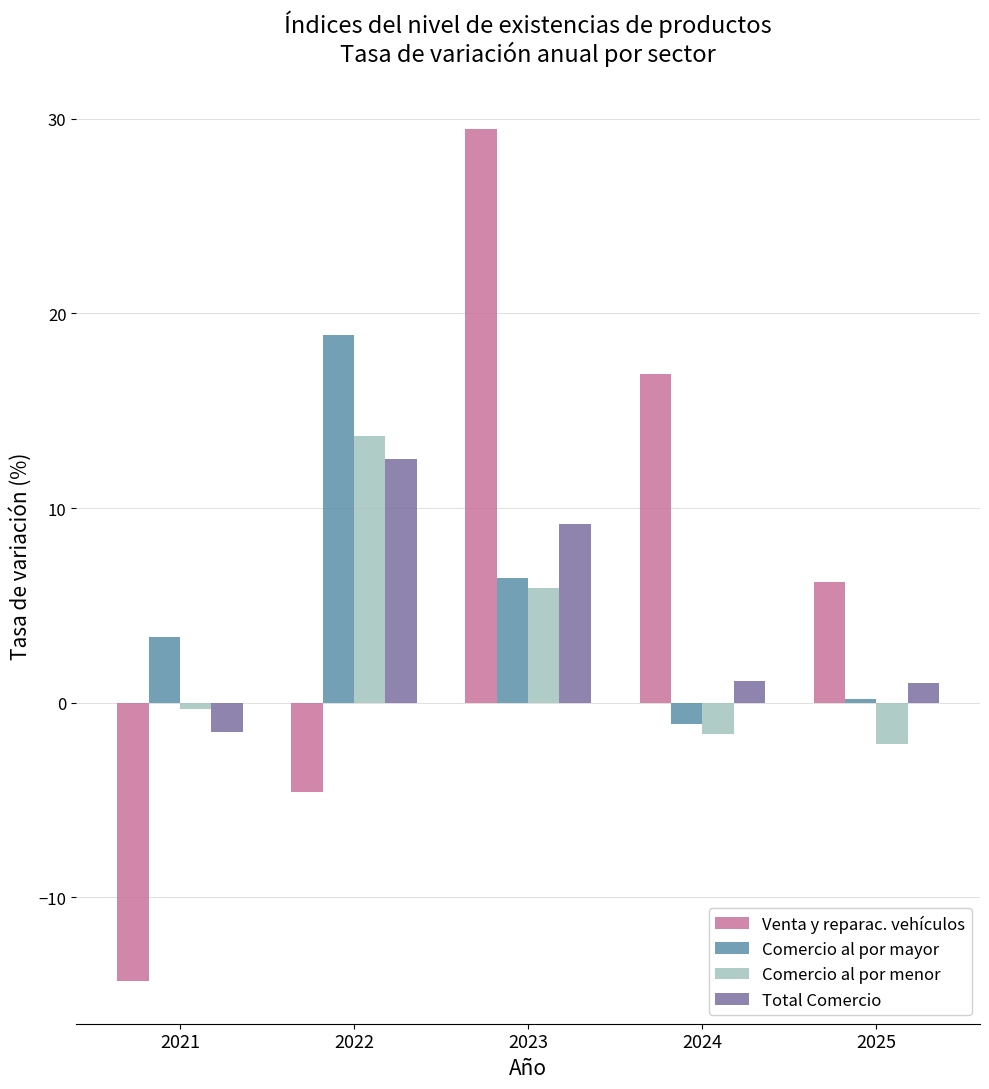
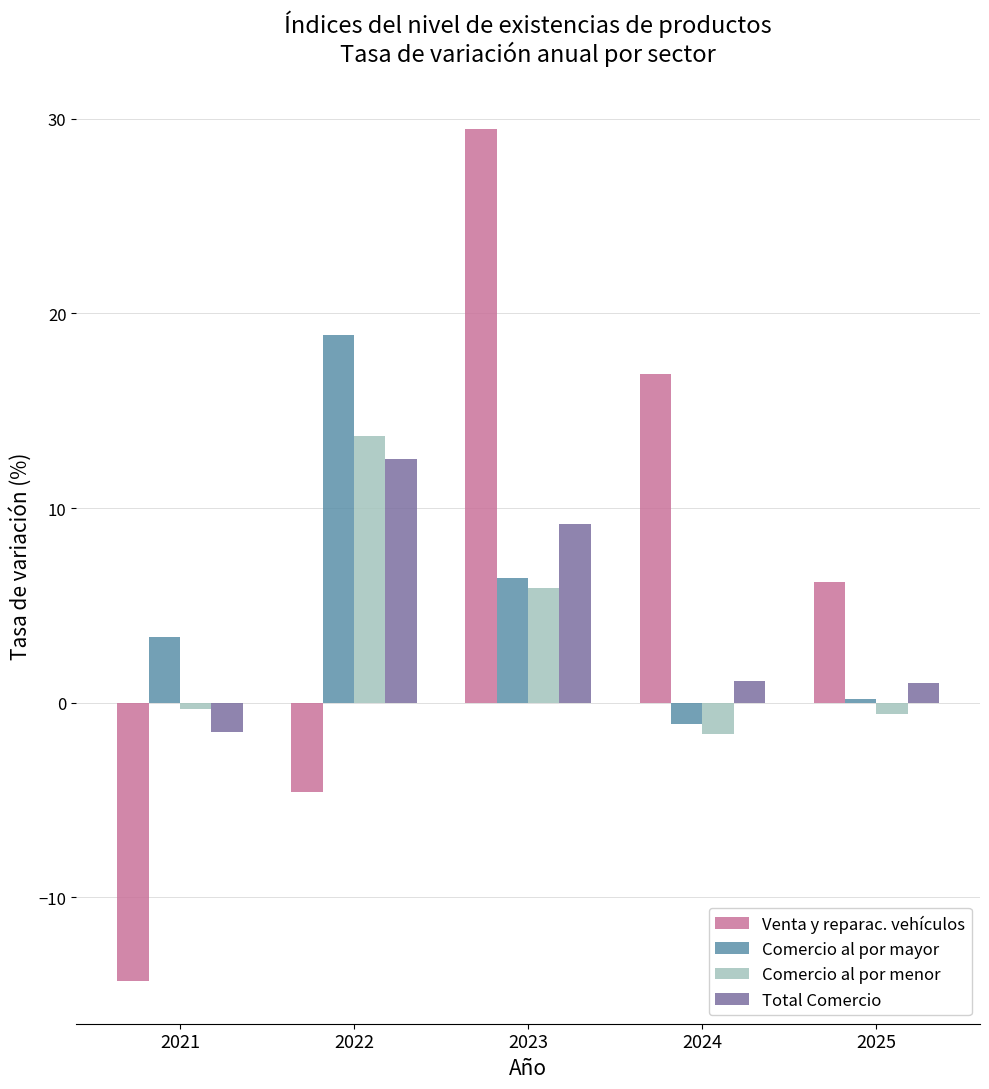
Comercio al por menor, 2025: -2.1 -> -0.6
